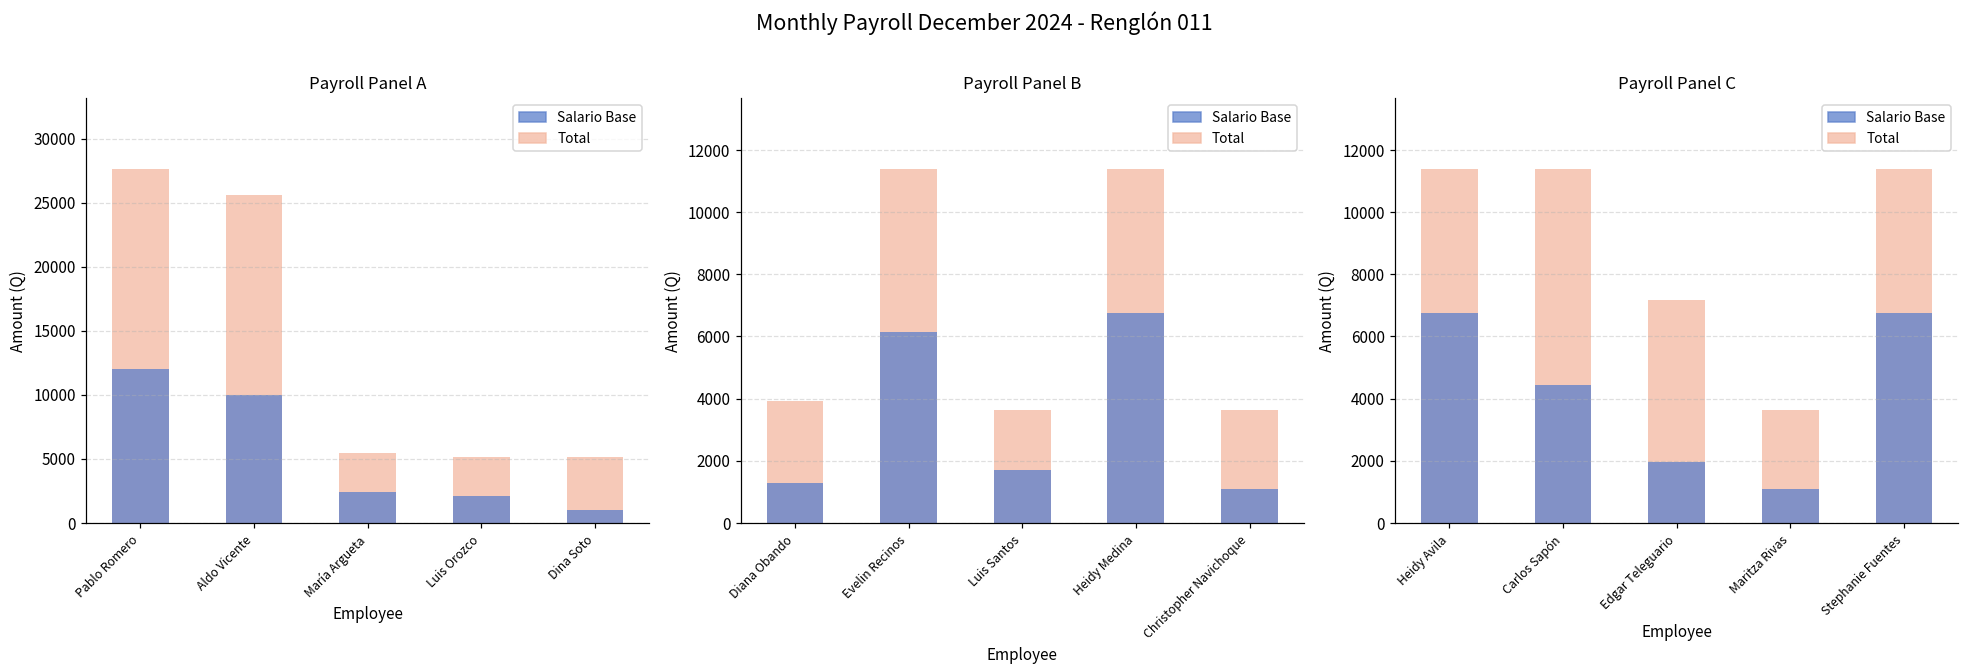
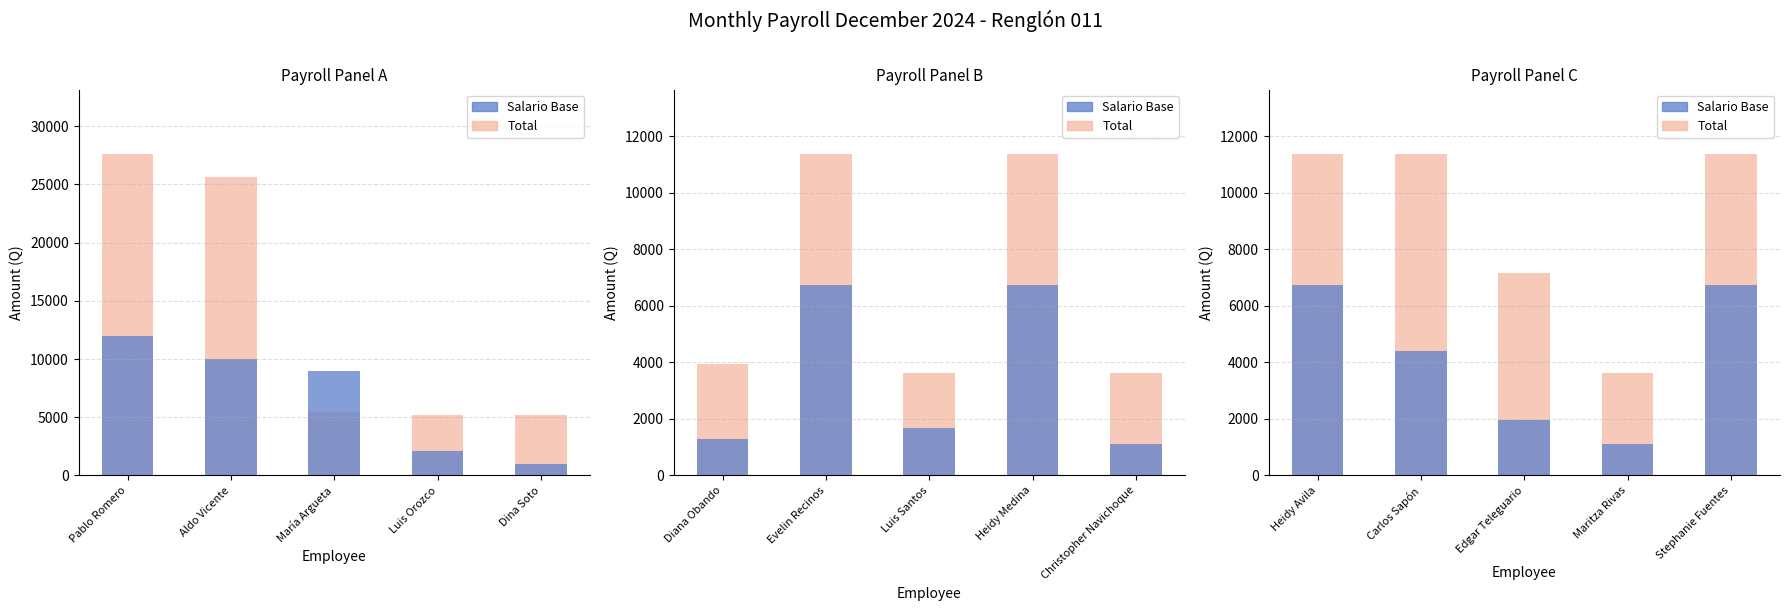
Payroll Panel A, Salario Base, María Argueta: 2400 -> 9000
Payroll Panel B, Salario Base, Evelin Recinos: 6200 -> 6800
